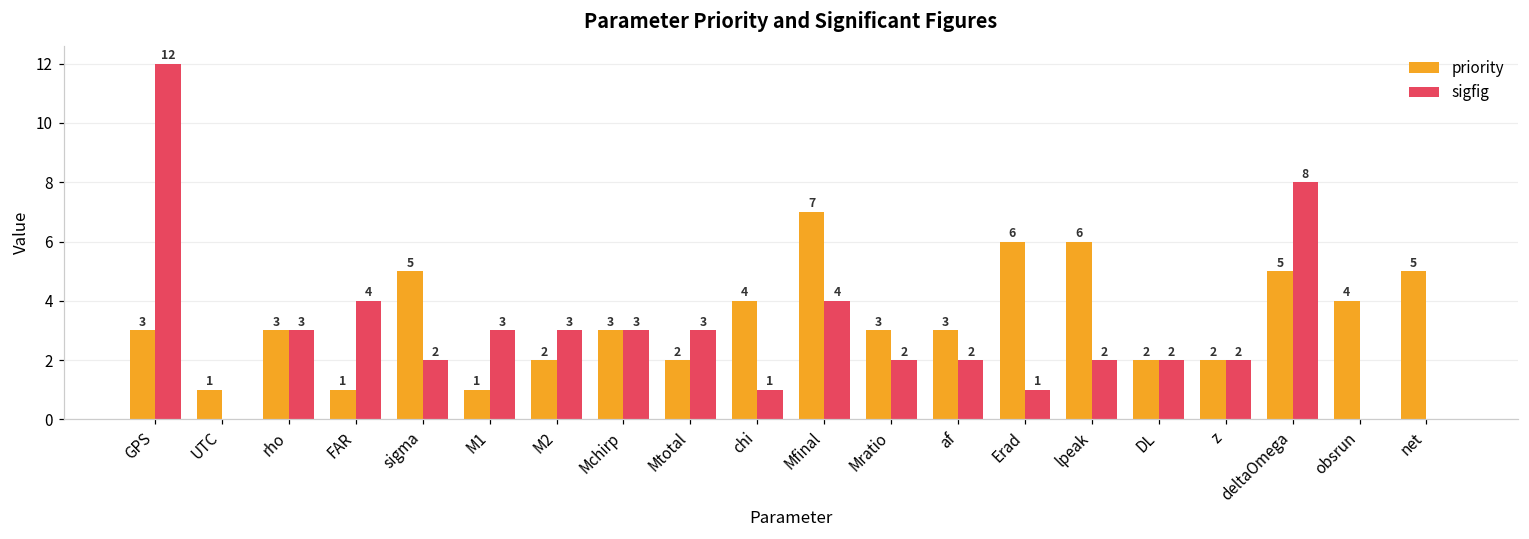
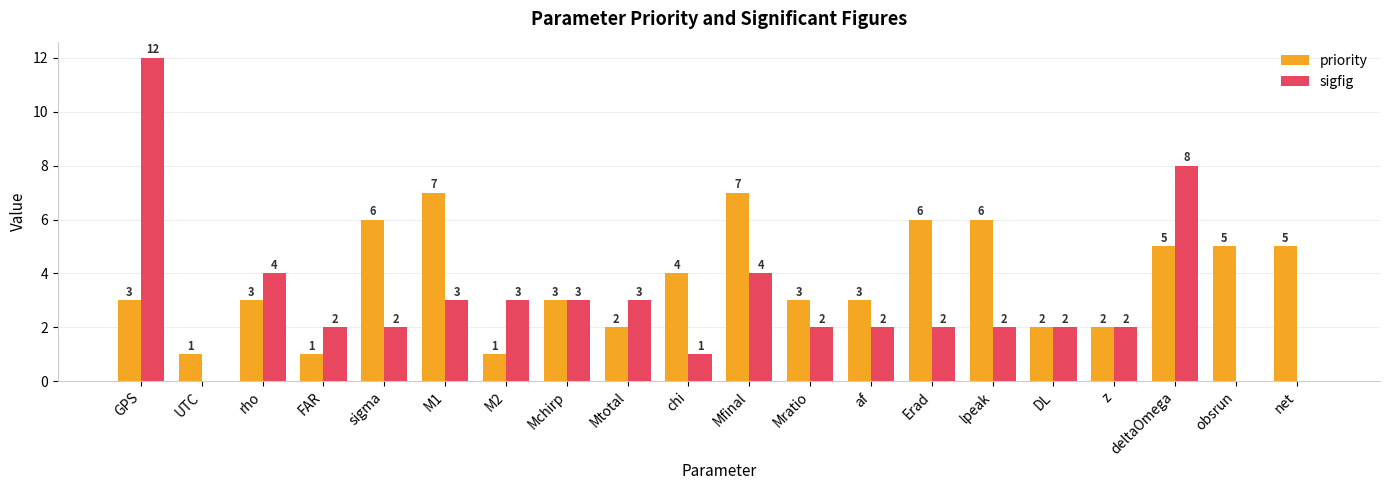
sigfig, rho: 3 -> 4
sigfig, FAR: 4 -> 2
priority, sigma: 5 -> 6
priority, M1: 1 -> 7
priority, M2: 2 -> 1
sigfig, Erad: 1 -> 2
priority, obsrun: 4 -> 5
